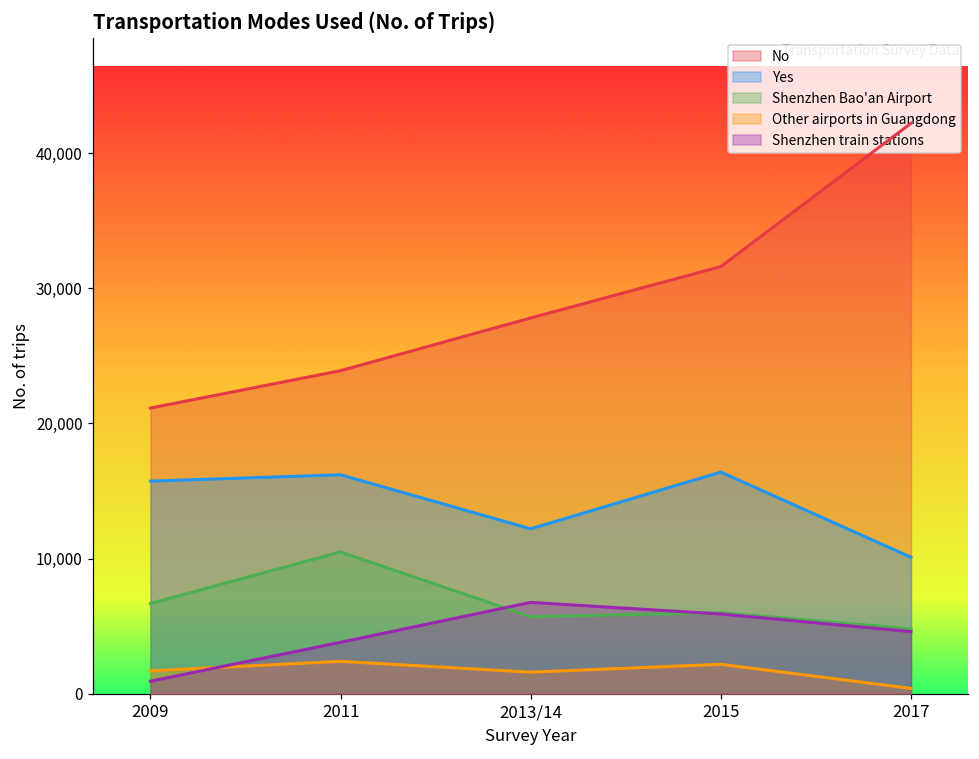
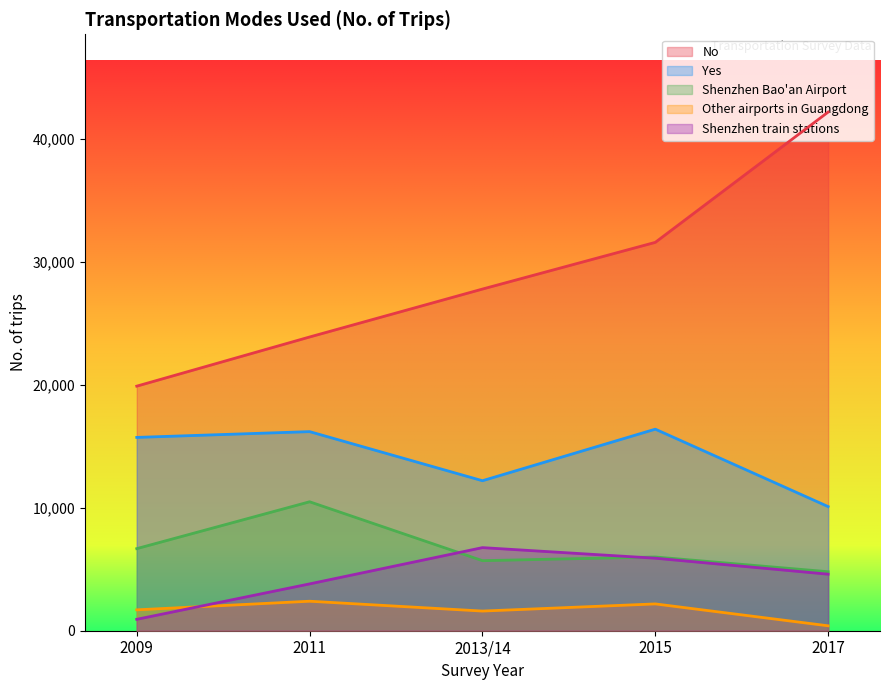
No, 2009: 21,100 -> 19,900
